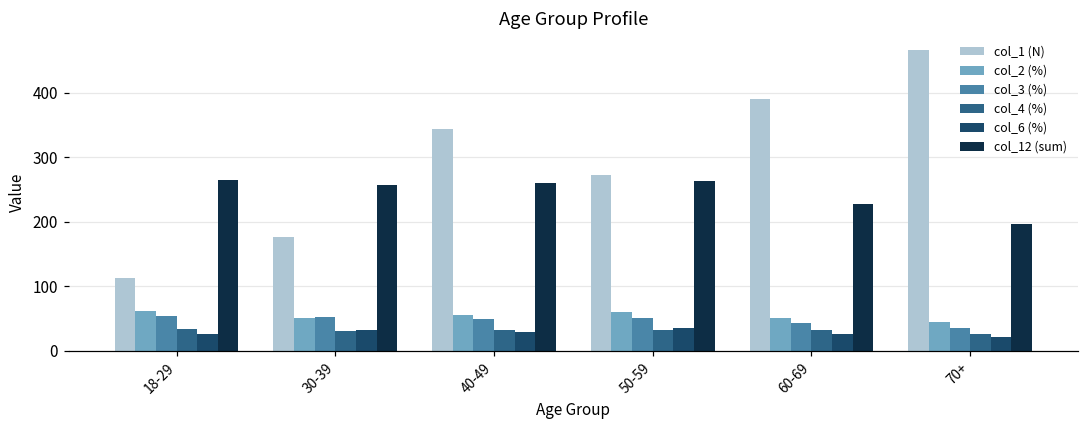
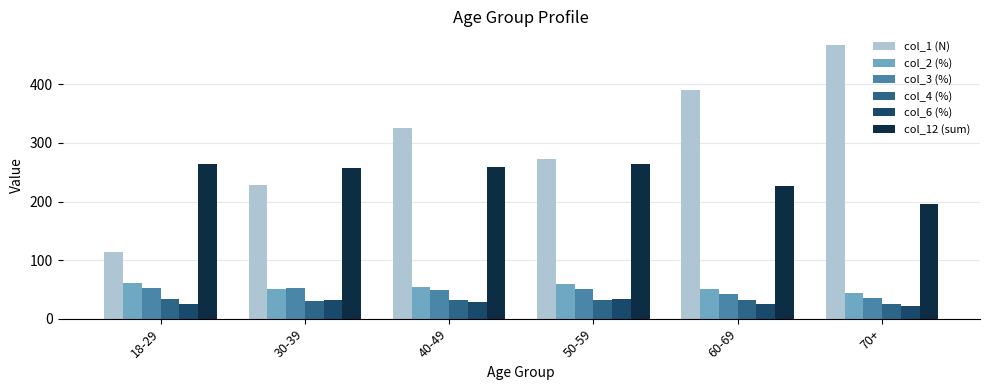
col_1 (N), 30-39: 180 -> 230
col_1 (N), 40-49: 340 -> 330
